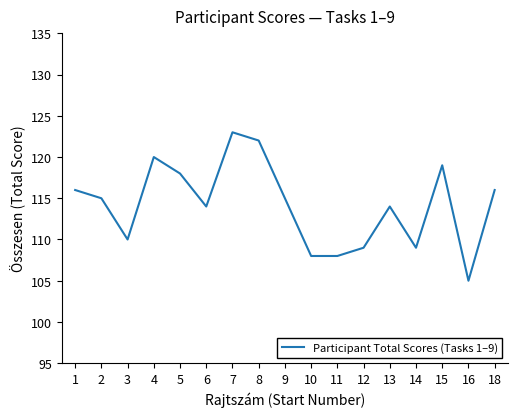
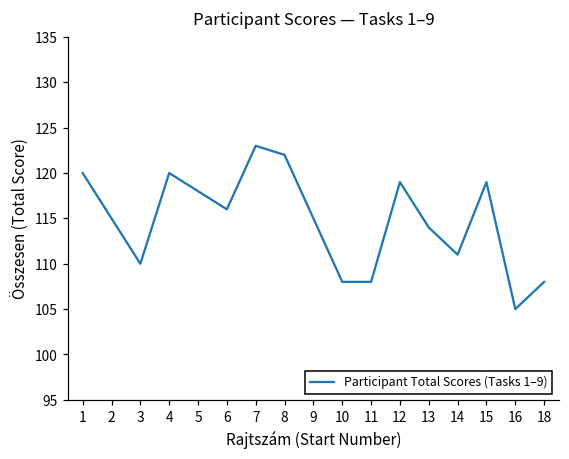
1: 116 -> 120
6: 114 -> 116
12: 109 -> 119
14: 109 -> 111
18: 116 -> 108
